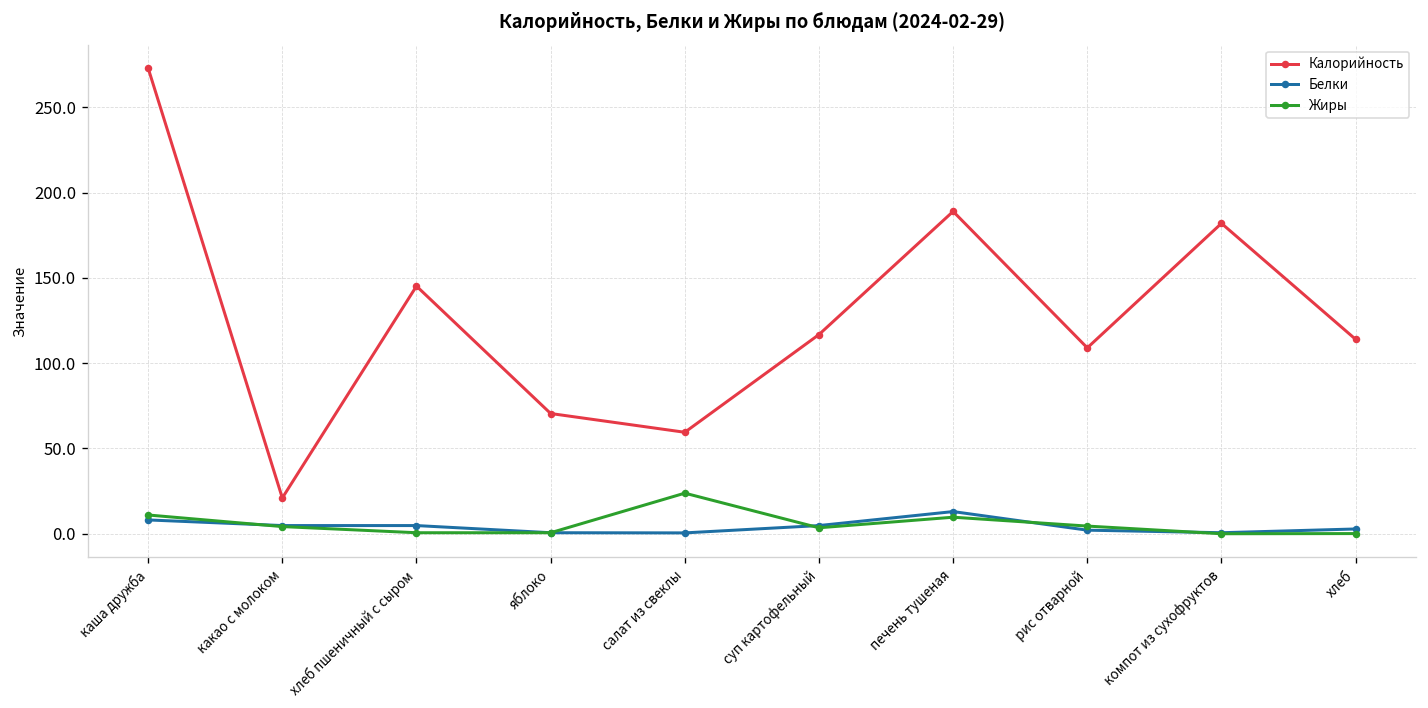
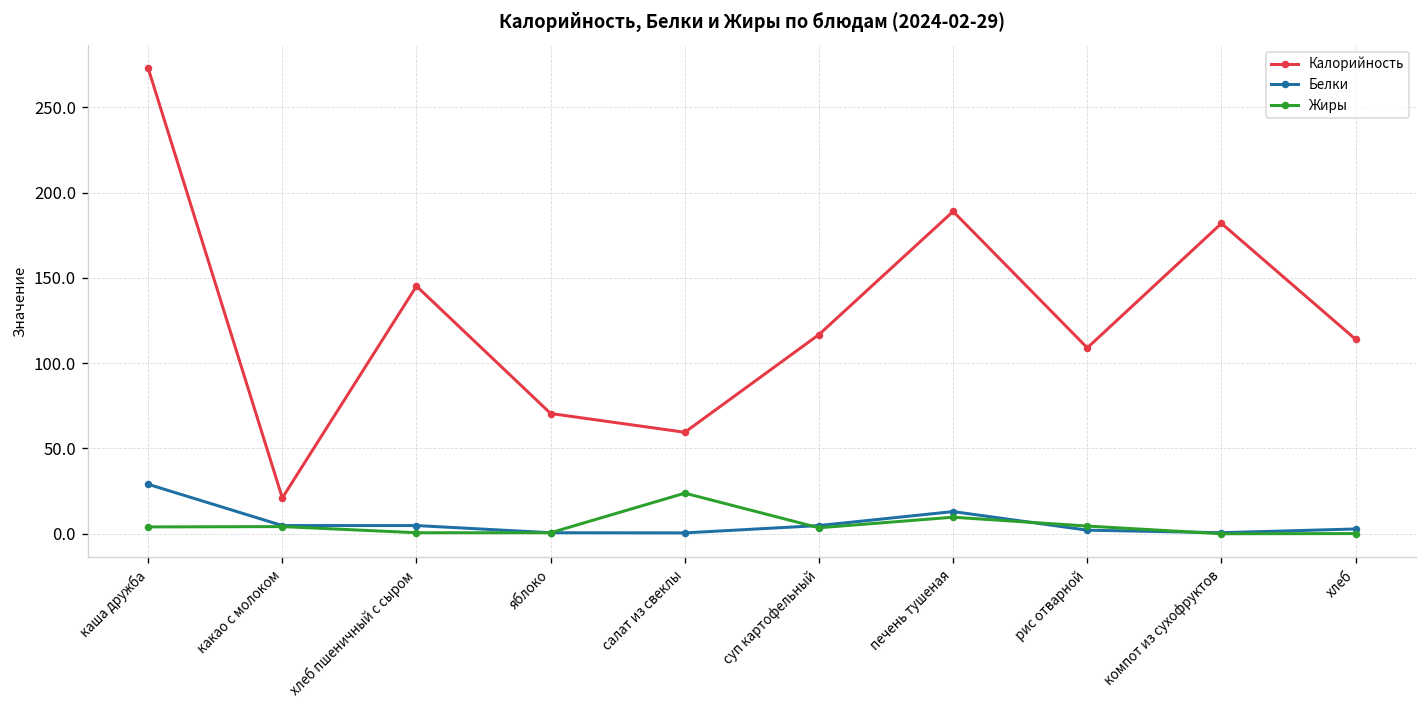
Белки, каша дружба: 8 -> 29
Жиры, каша дружба: 11 -> 4
